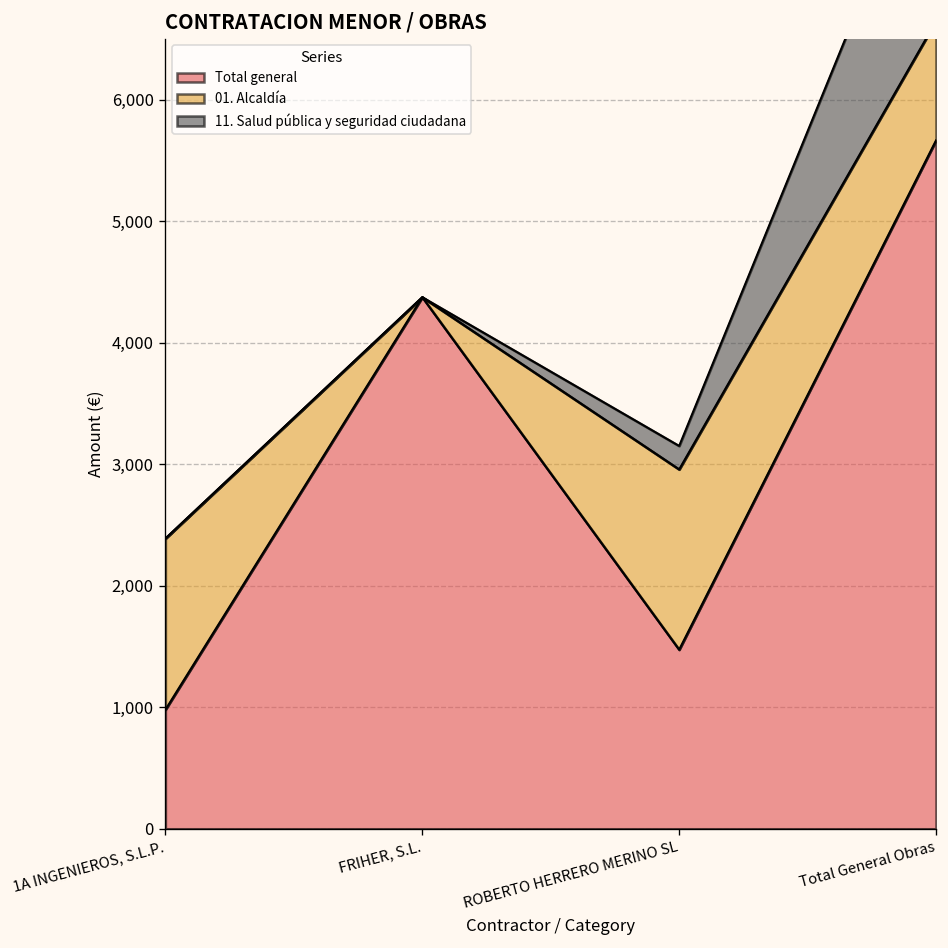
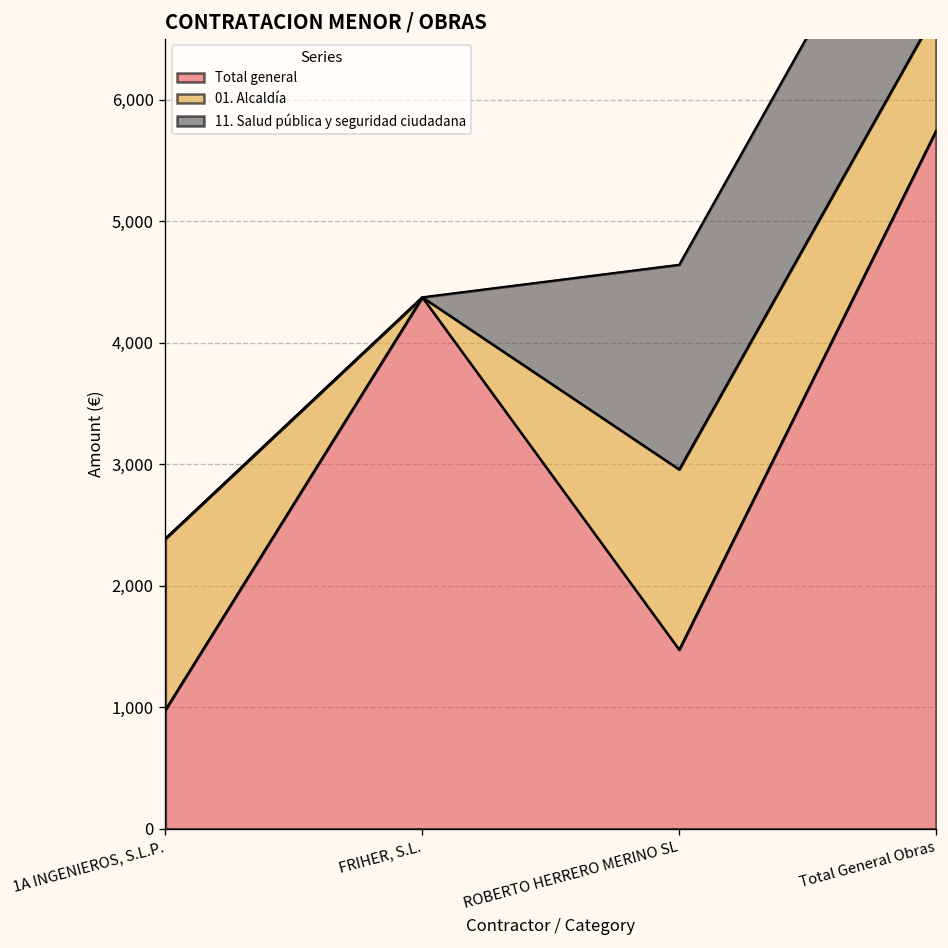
11. Salud pública y seguridad ciudadana, ROBERTO HERRERO MERINO SL: 190 -> 1,680
Total general, Total General Obras: 5,660 -> 5,740
